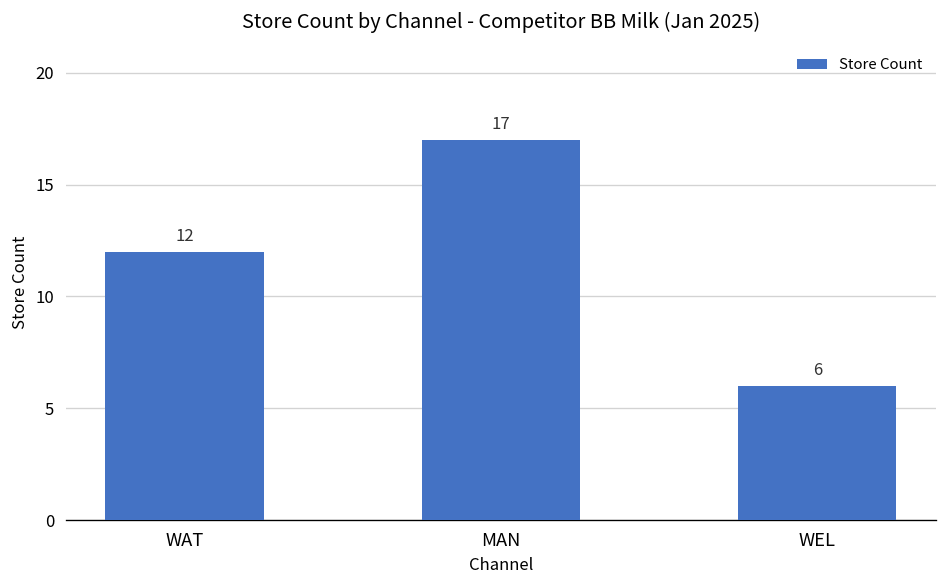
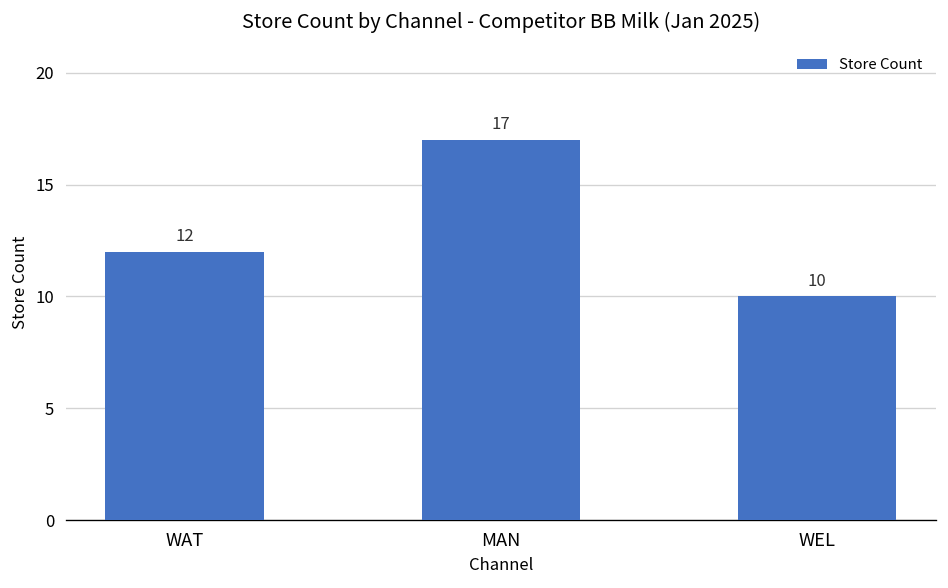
WEL: 6 -> 10
